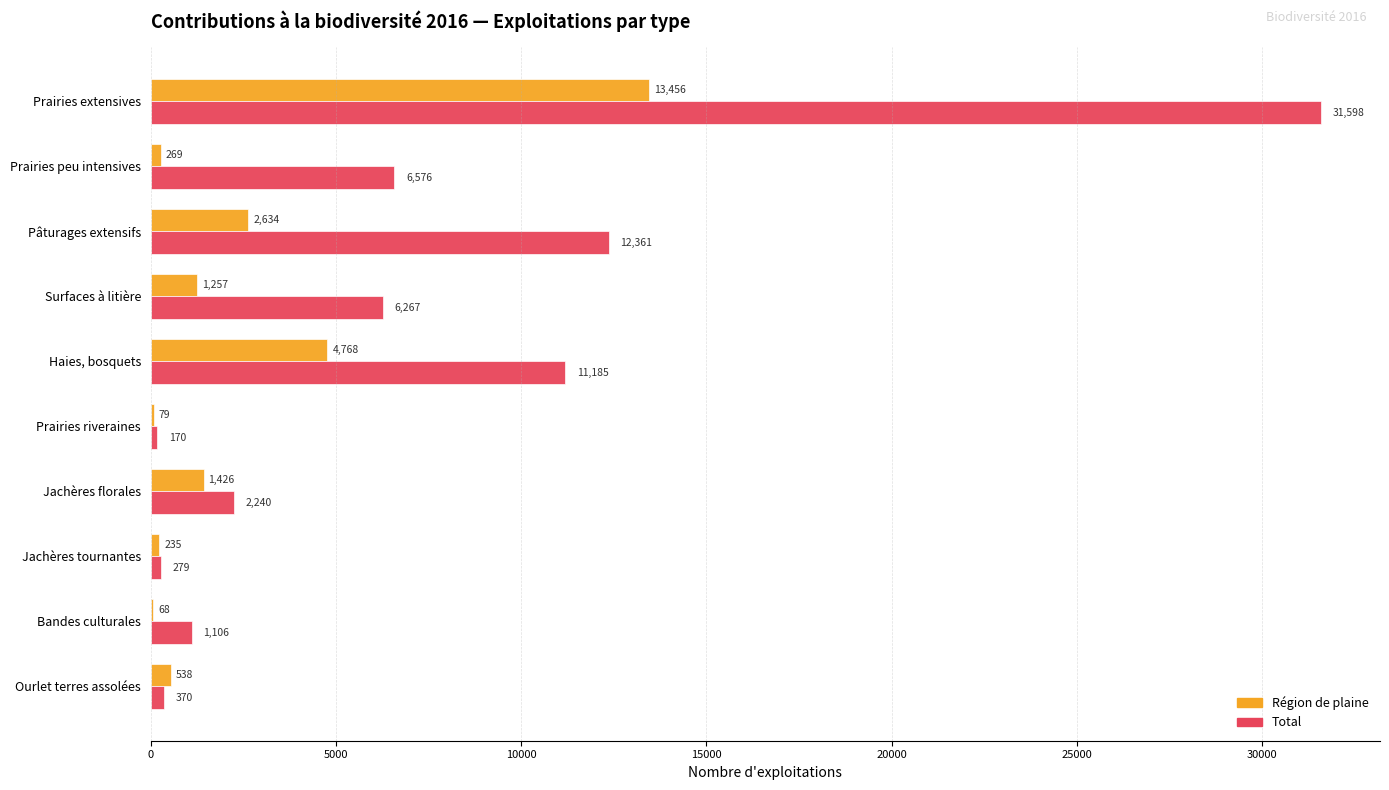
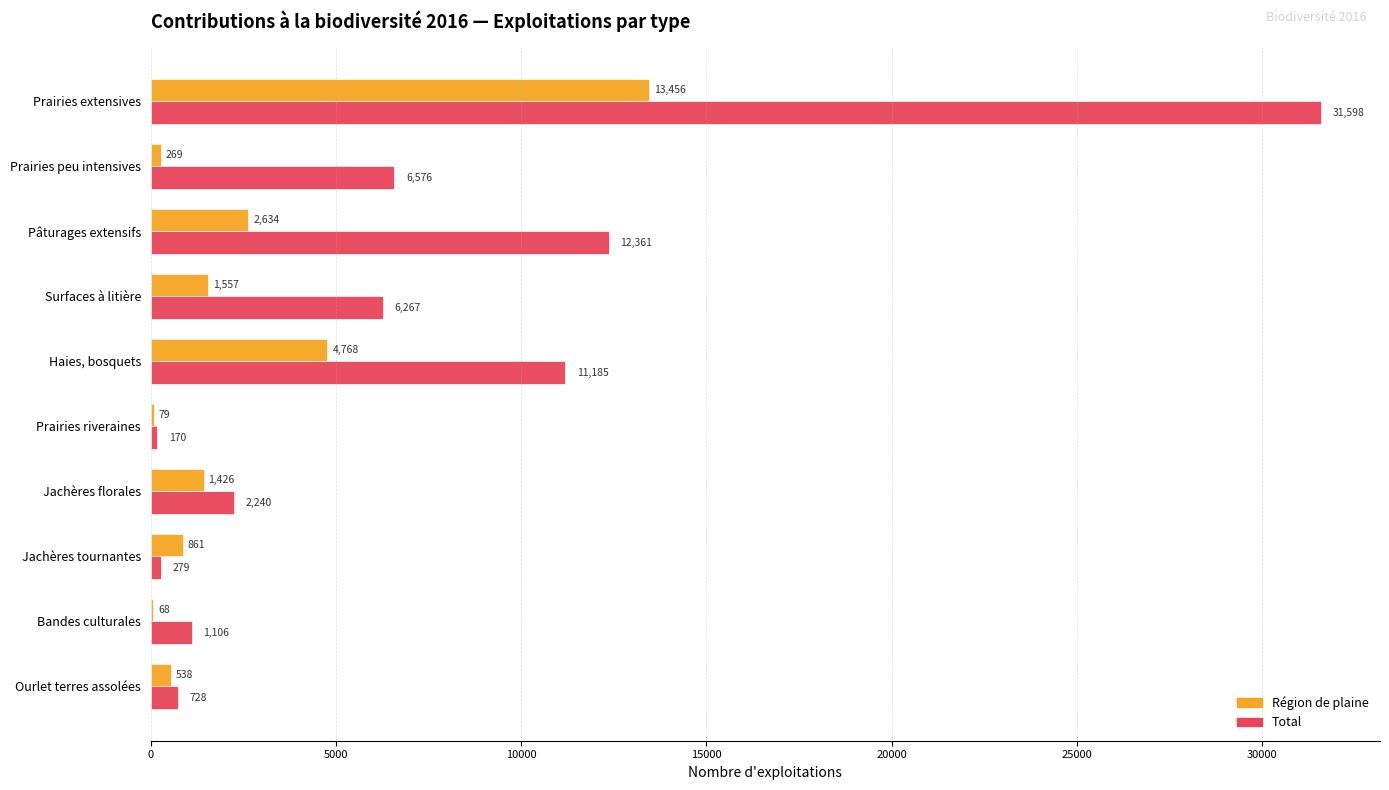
Région de plaine, Surfaces à litière: 1,257 -> 1,557
Région de plaine, Jachères tournantes: 235 -> 861
Total, Ourlet terres assolées: 370 -> 728
